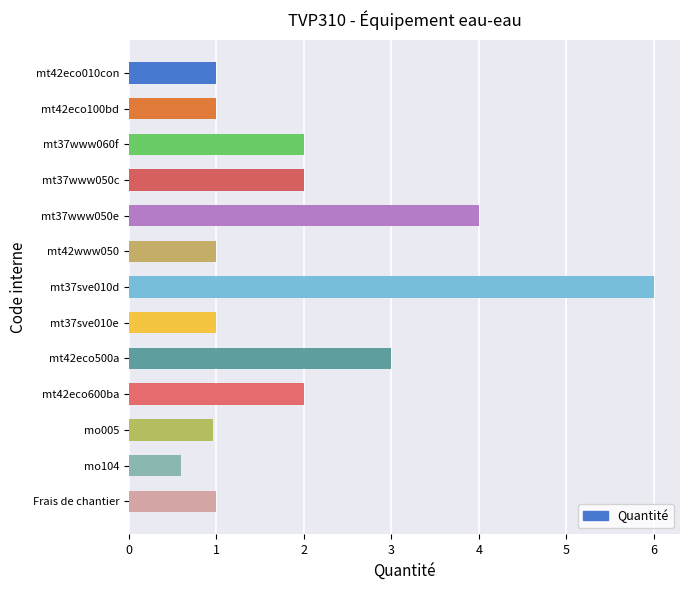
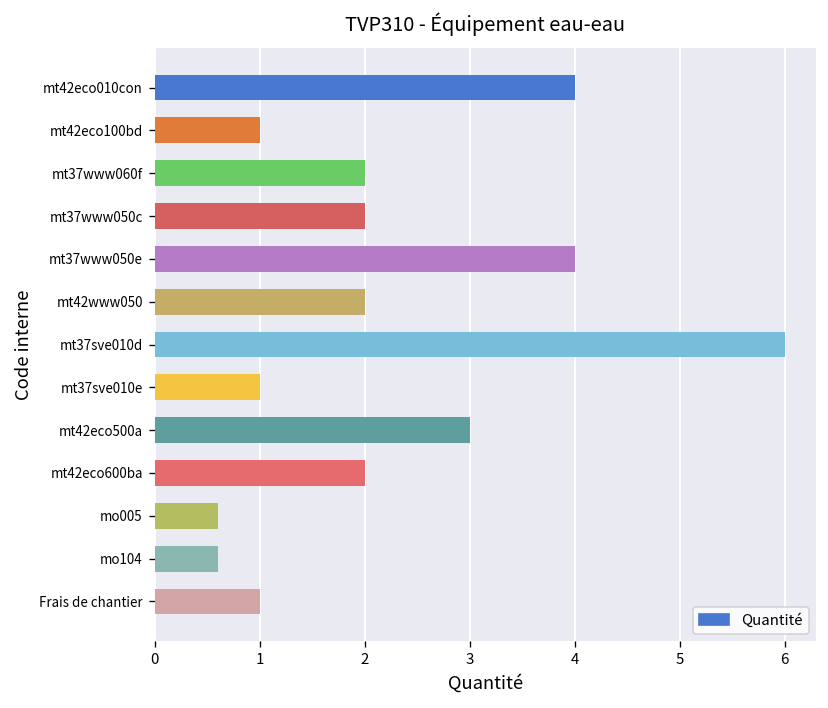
mt42eco010con: 1 -> 4
mt42www050: 1 -> 2
mo005: 1.0 -> 0.6
